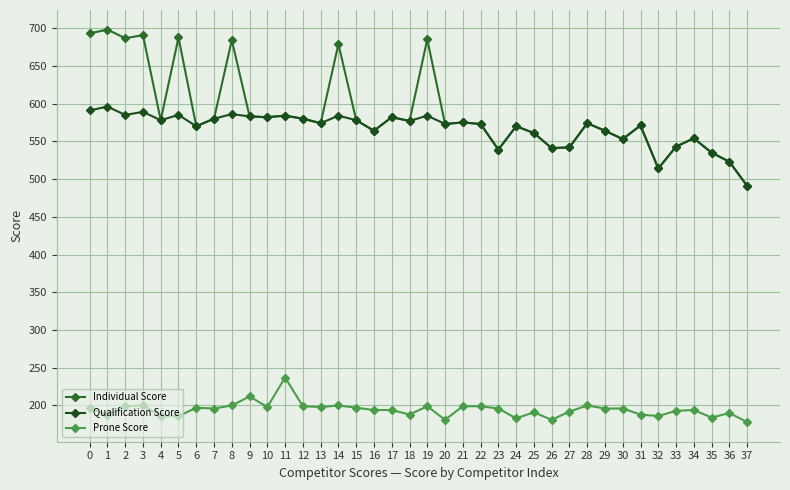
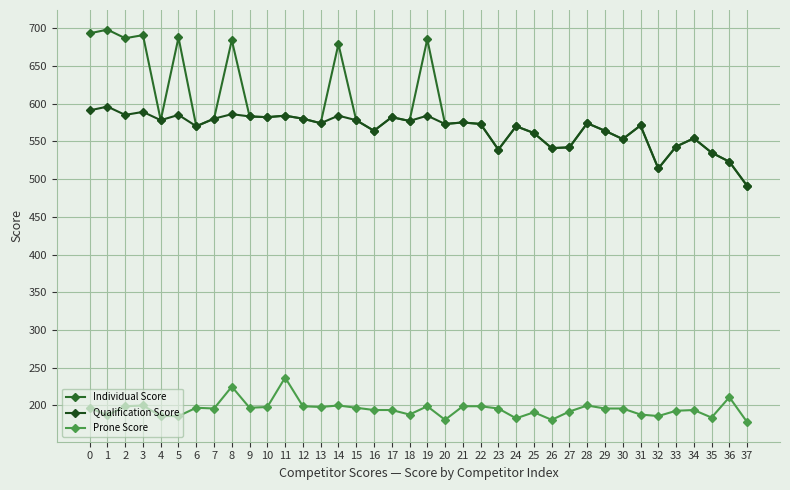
Prone Score, 8: 200 -> 230
Prone Score, 9: 210 -> 200
Prone Score, 36: 190 -> 210
